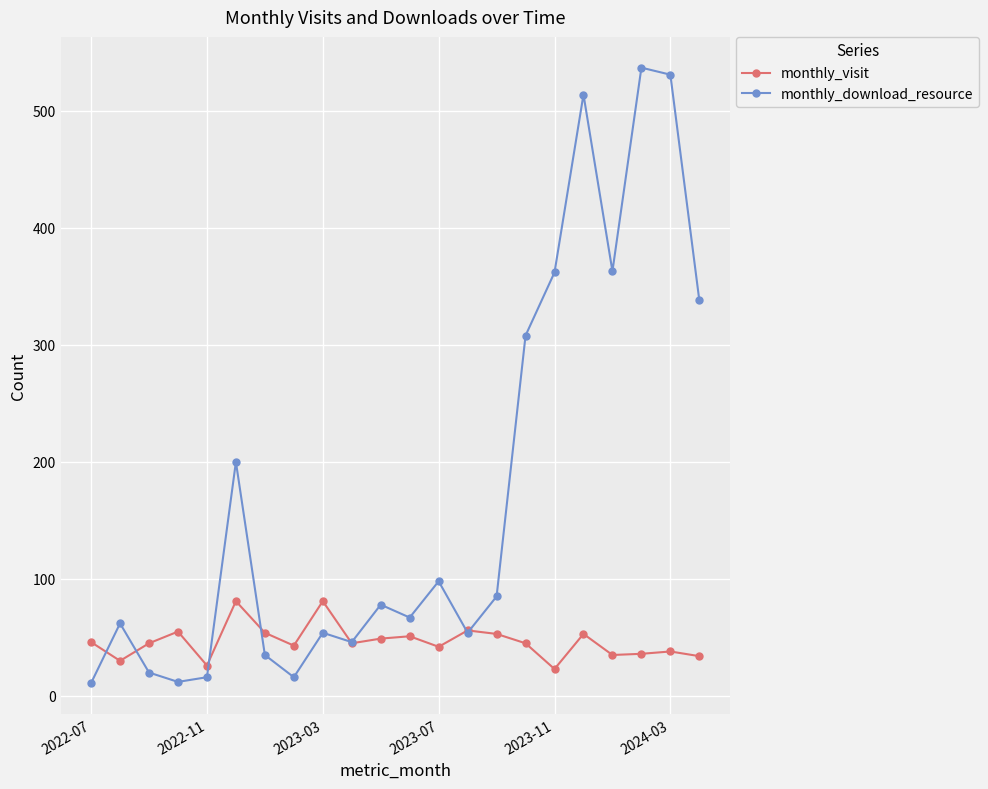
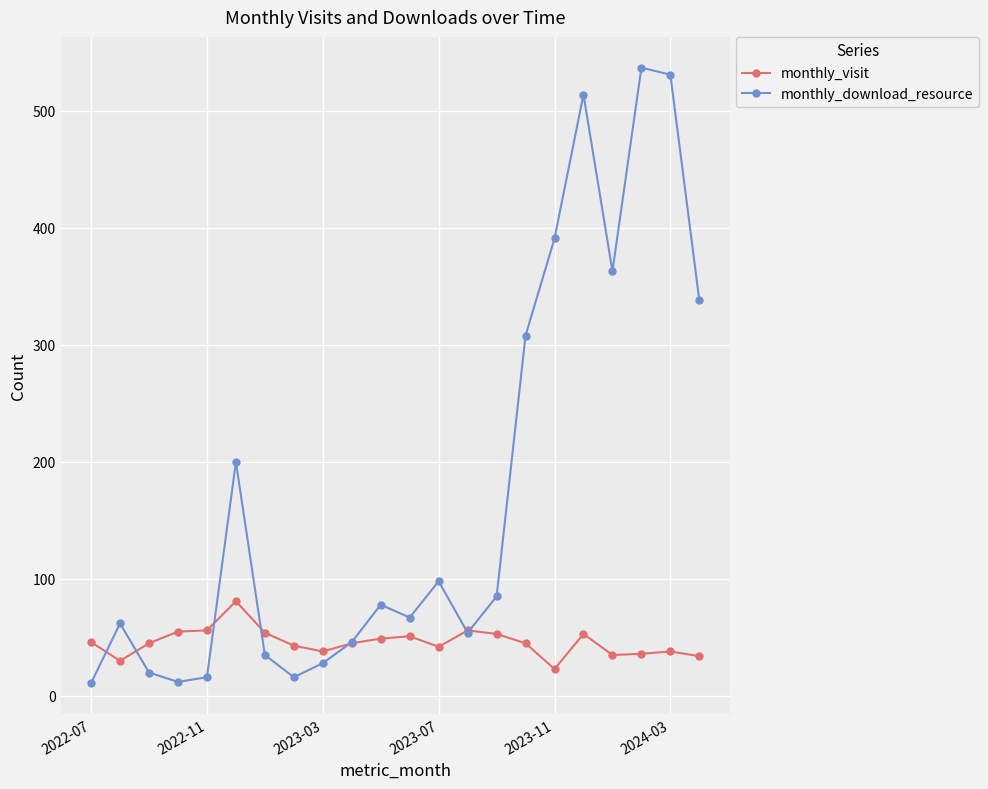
monthly_visit, 2022-11: 26 -> 56
monthly_visit, 2023-03: 81 -> 38
monthly_download_resource, 2023-03: 54 -> 28
monthly_download_resource, 2023-11: 362 -> 391
